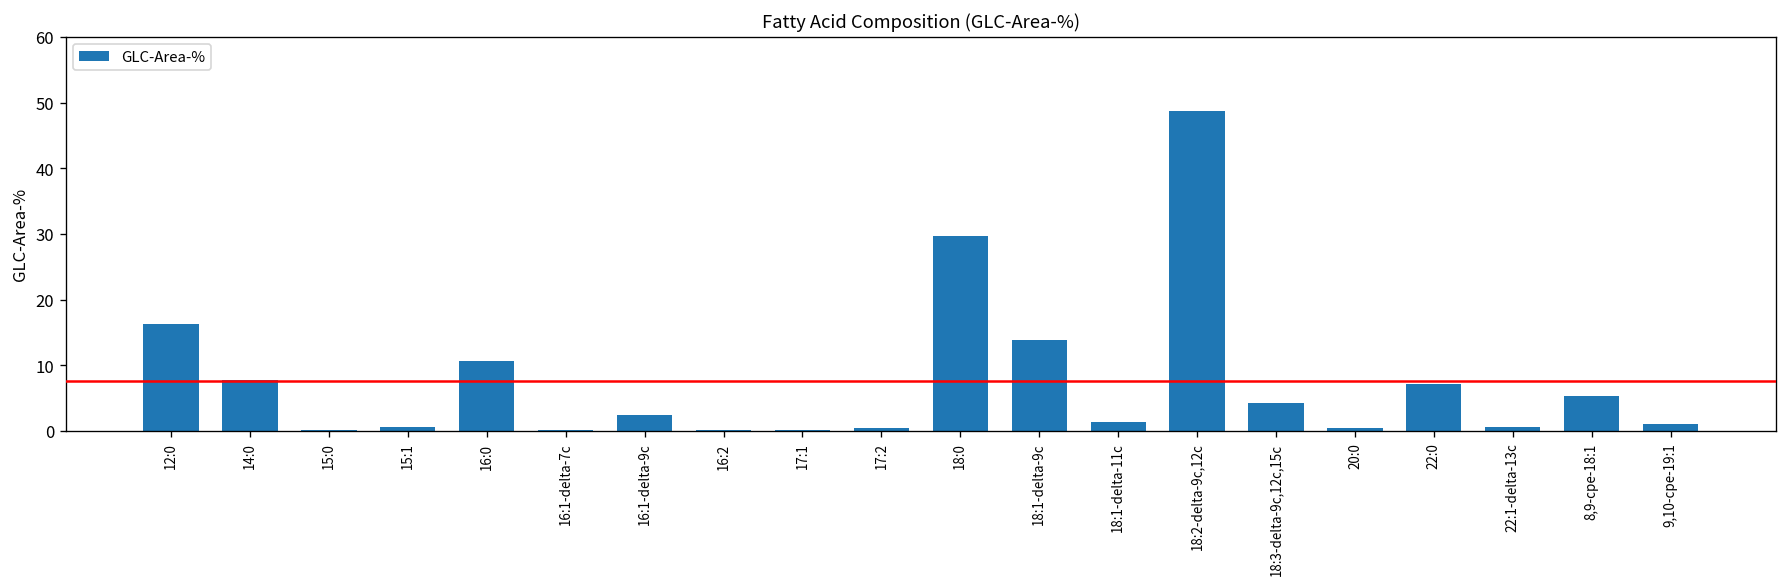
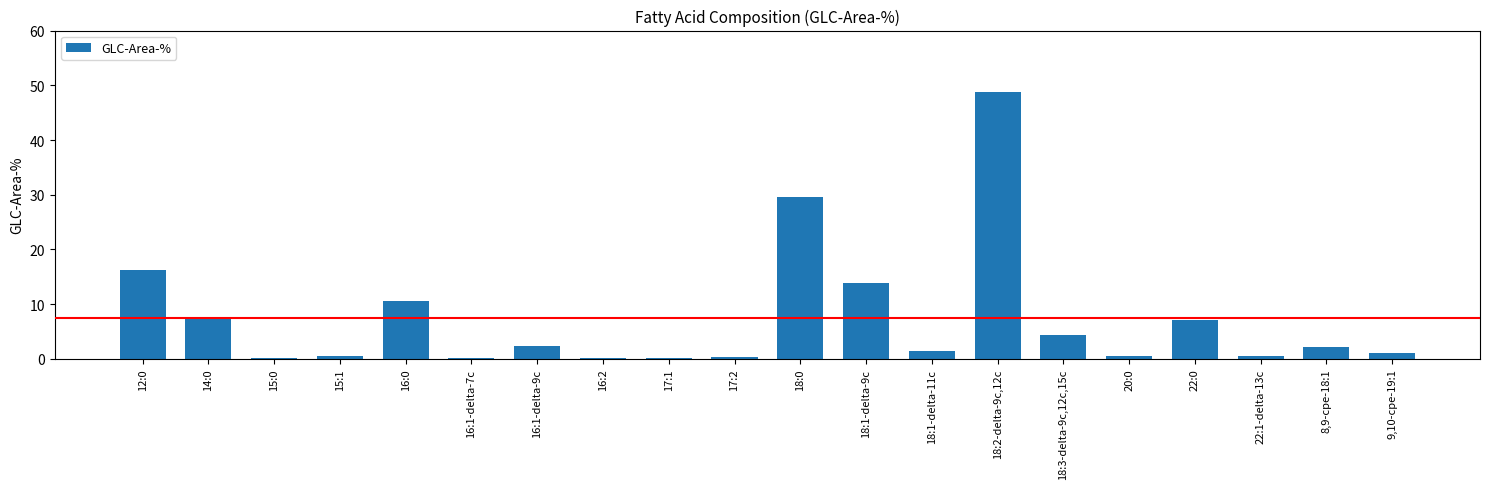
8,9-cpe-18:1: 5 -> 2
